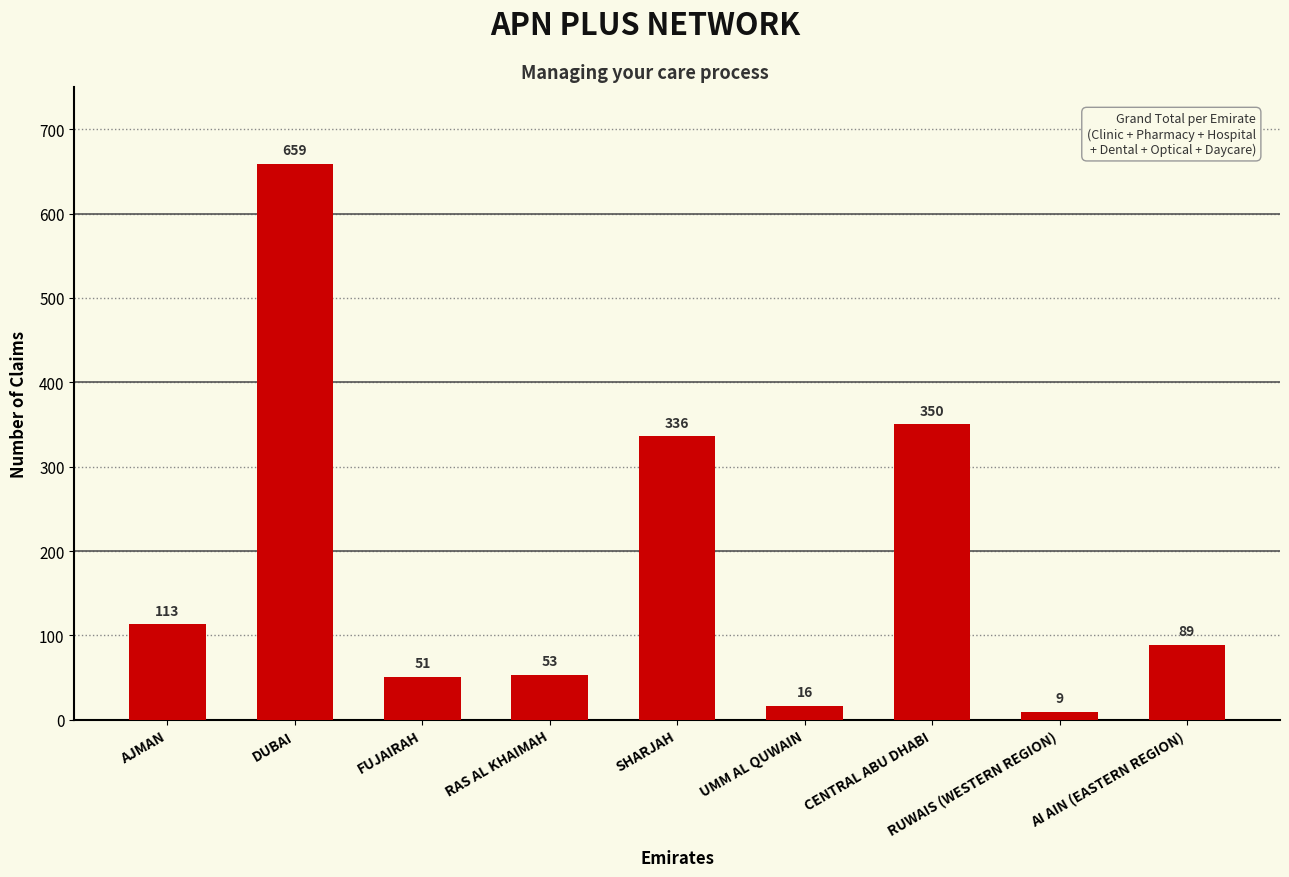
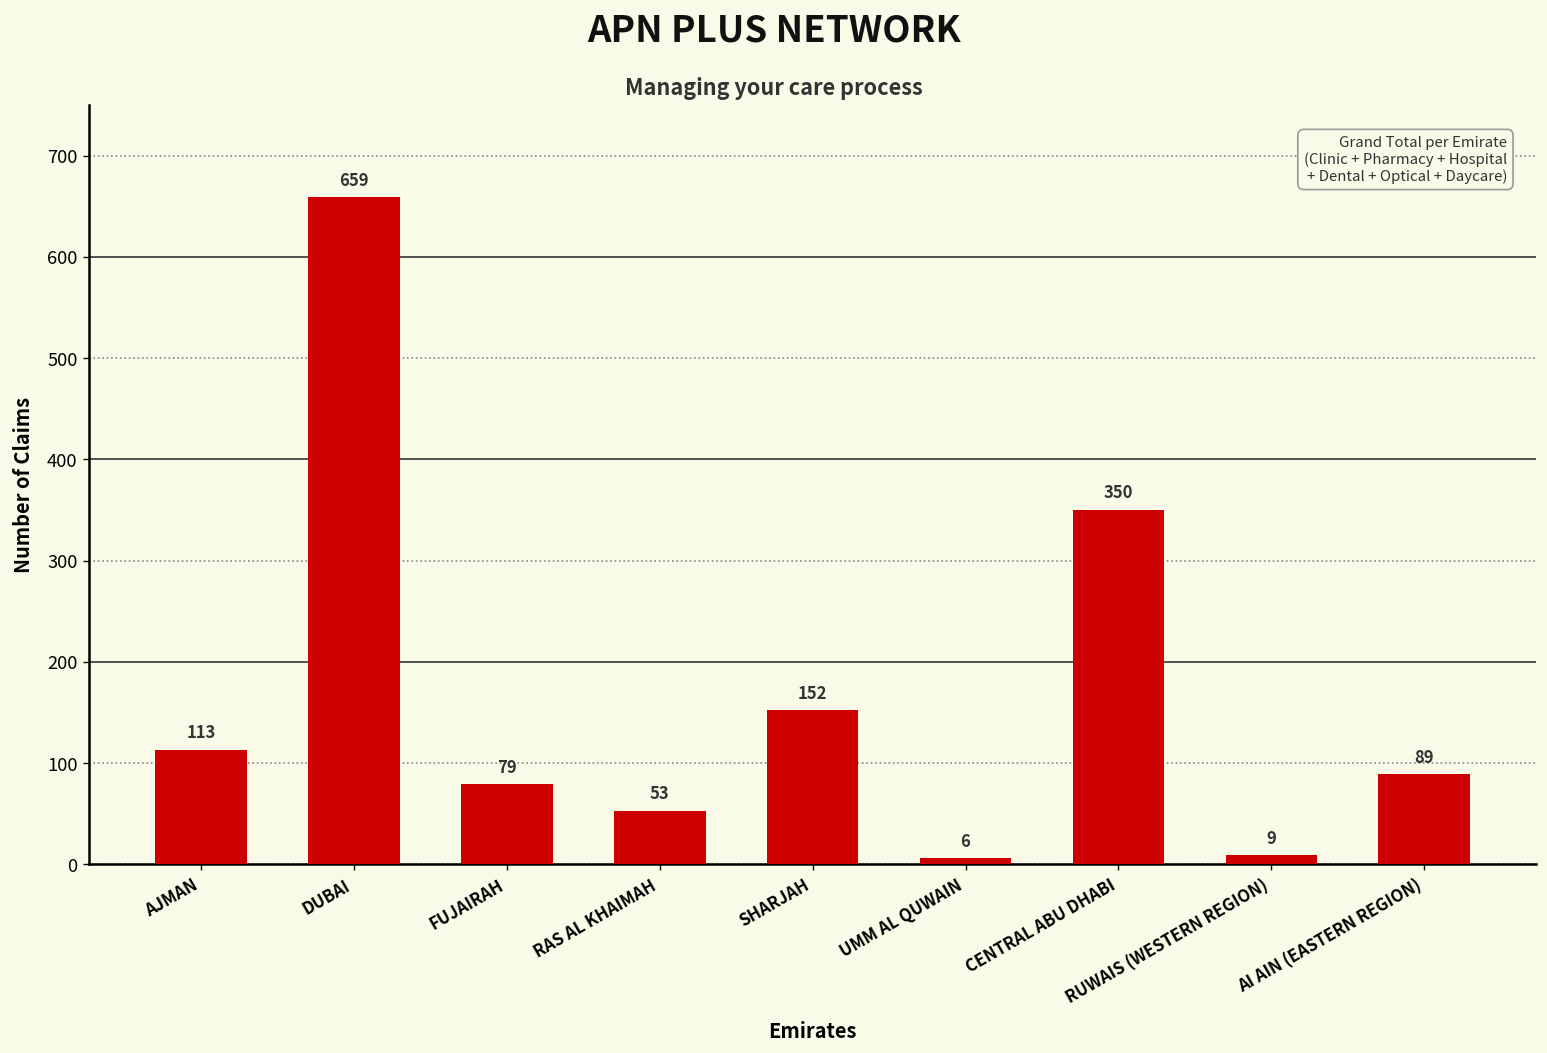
FUJAIRAH: 51 -> 79
SHARJAH: 336 -> 152
UMM AL QUWAIN: 16 -> 6
